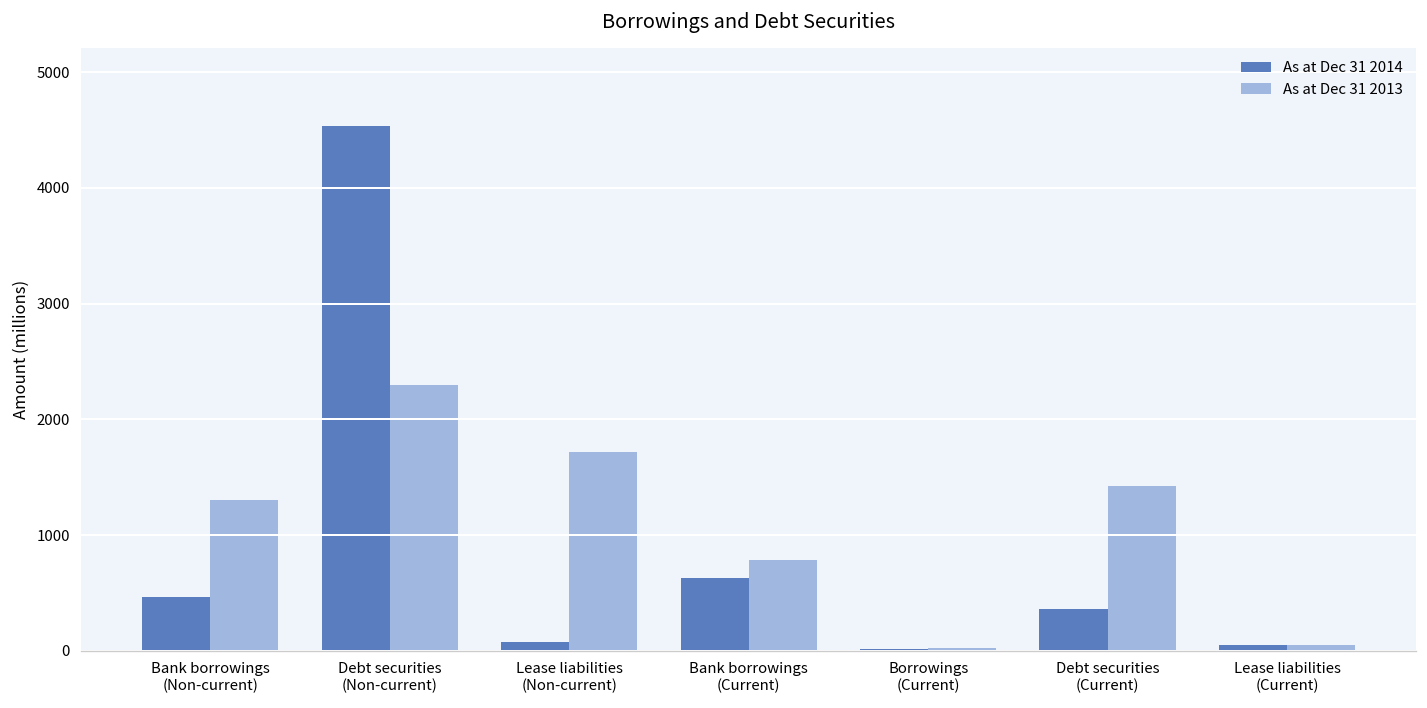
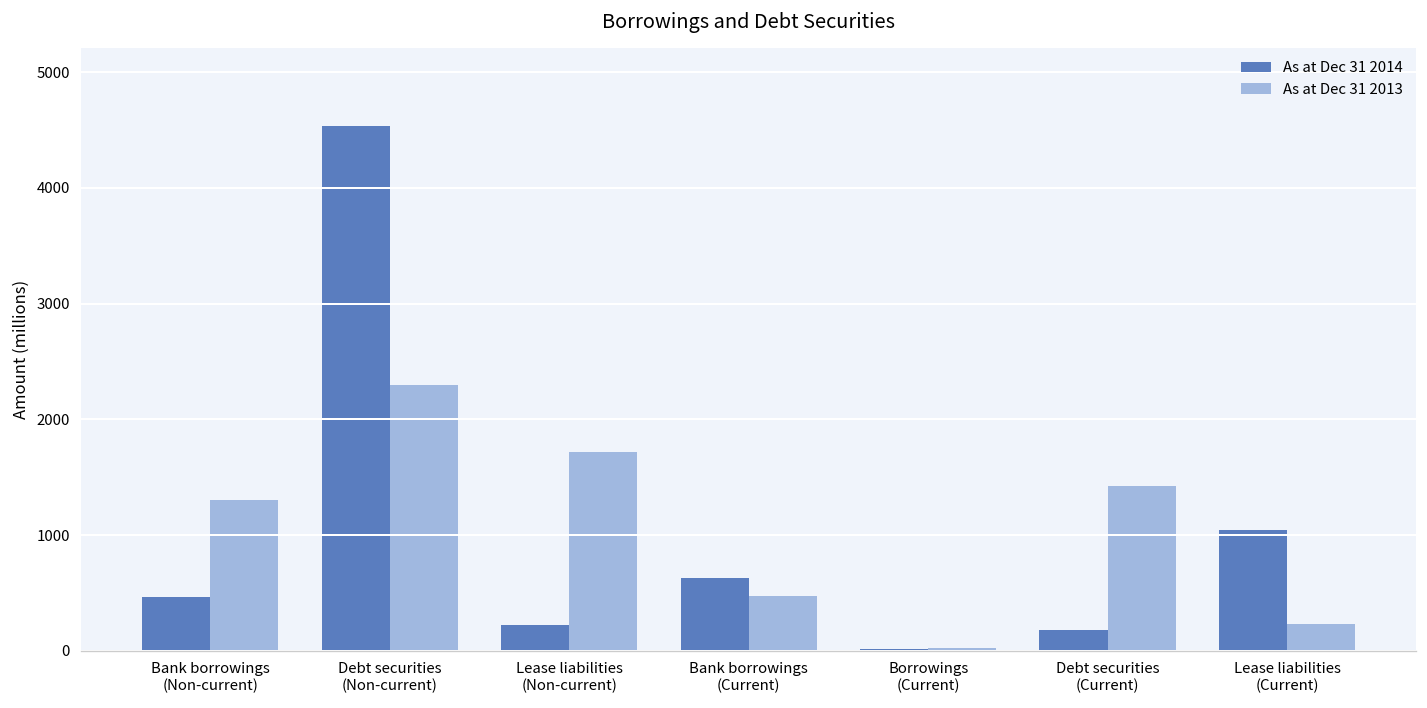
As at Dec 31 2014, Lease liabilities (Non-current): 100 -> 200
As at Dec 31 2013, Bank borrowings (Current): 800 -> 500
As at Dec 31 2014, Debt securities (Current): 400 -> 200
As at Dec 31 2014, Lease liabilities (Current): 0 -> 1000
As at Dec 31 2013, Lease liabilities (Current): 0 -> 200
